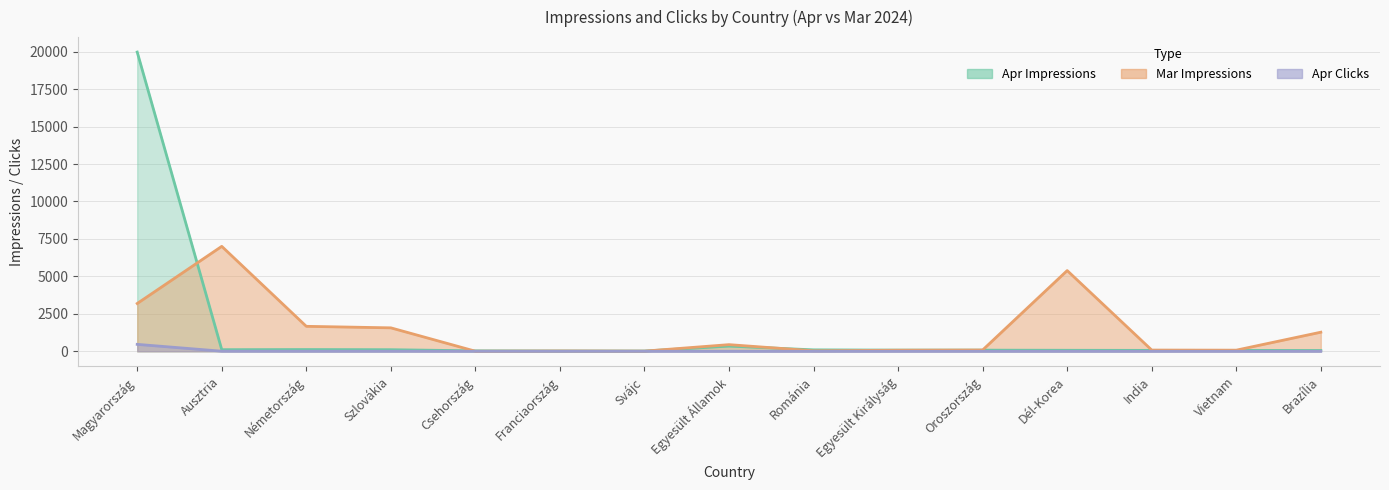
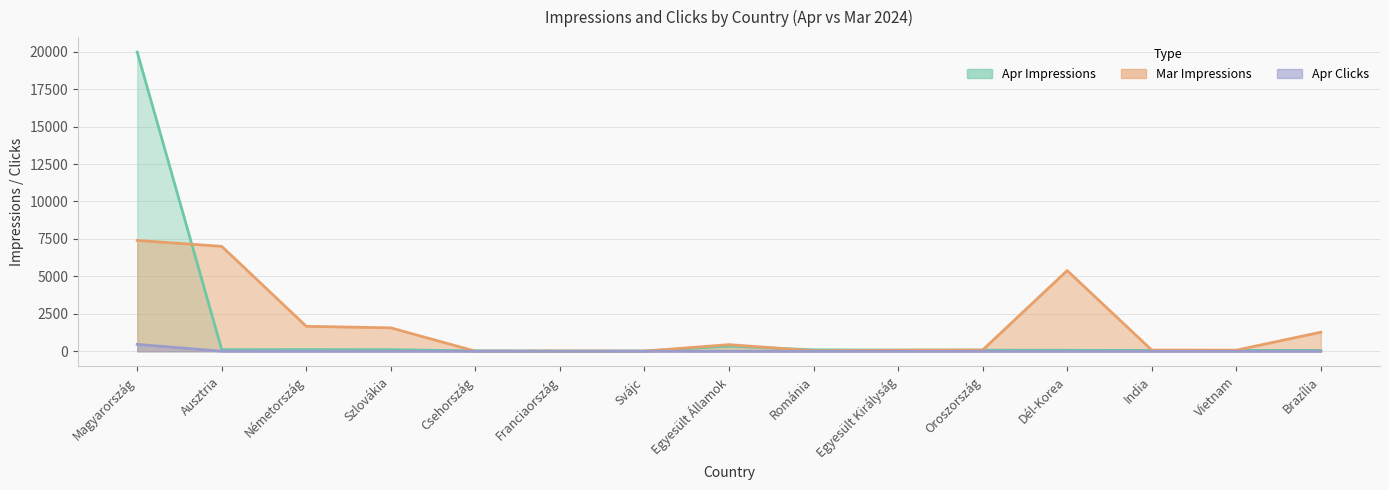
Mar Impressions, Magyarország: 3200 -> 7400
